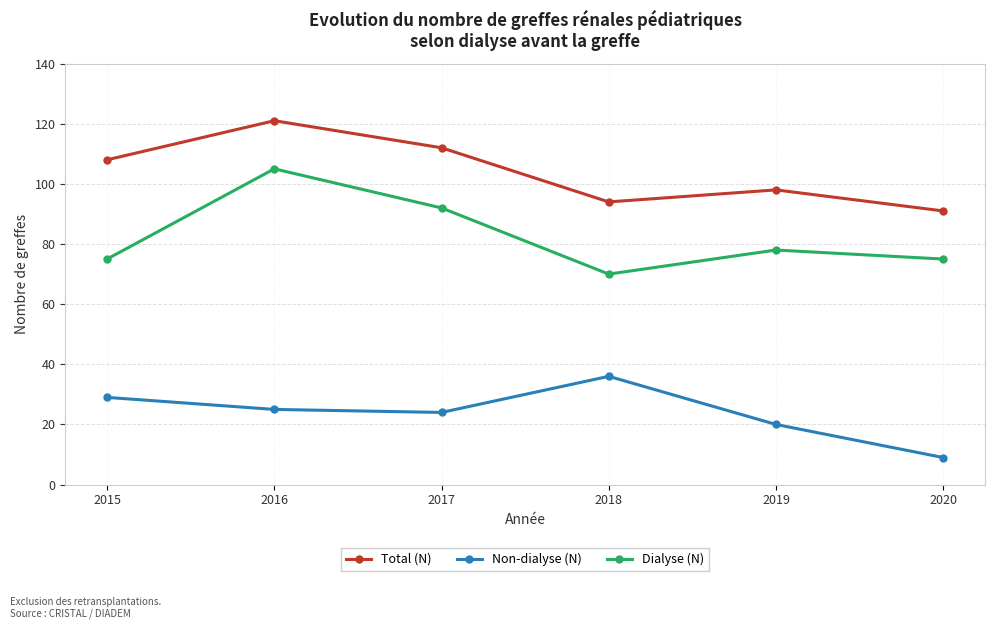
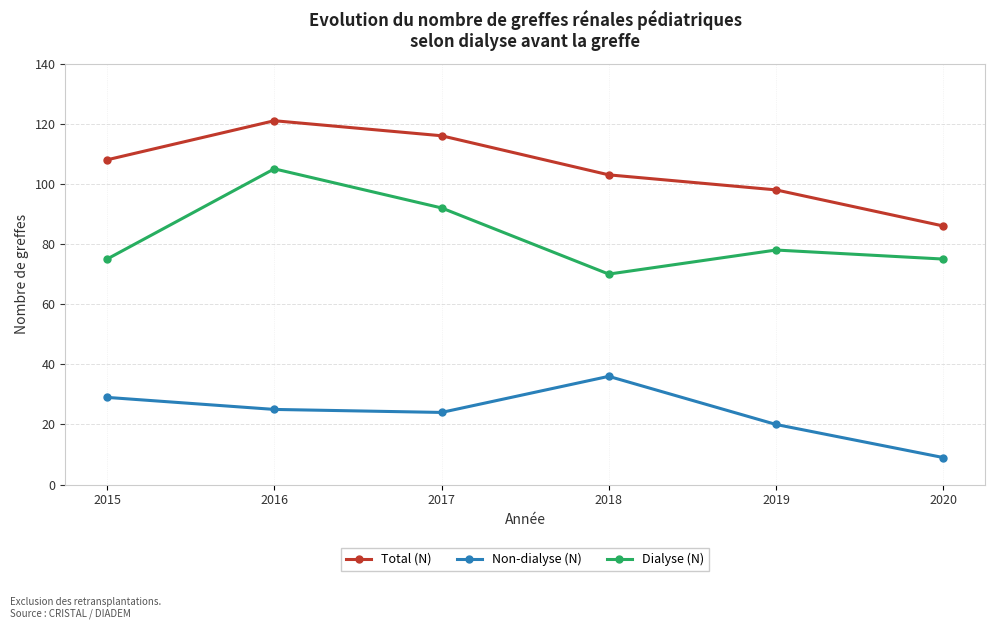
Total (N), 2017: 112 -> 116
Total (N), 2018: 94 -> 103
Total (N), 2020: 91 -> 86
